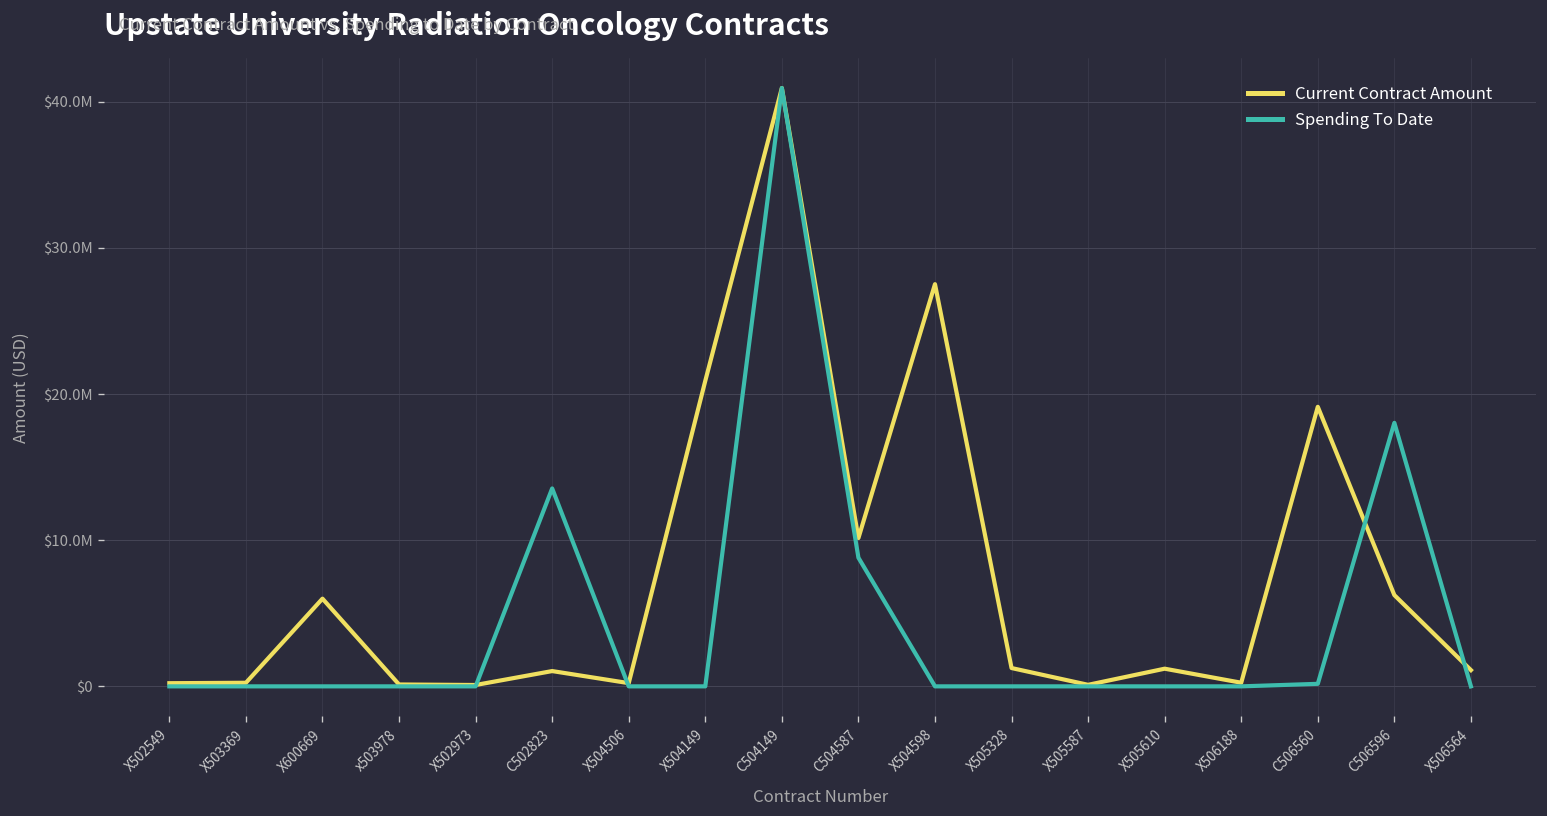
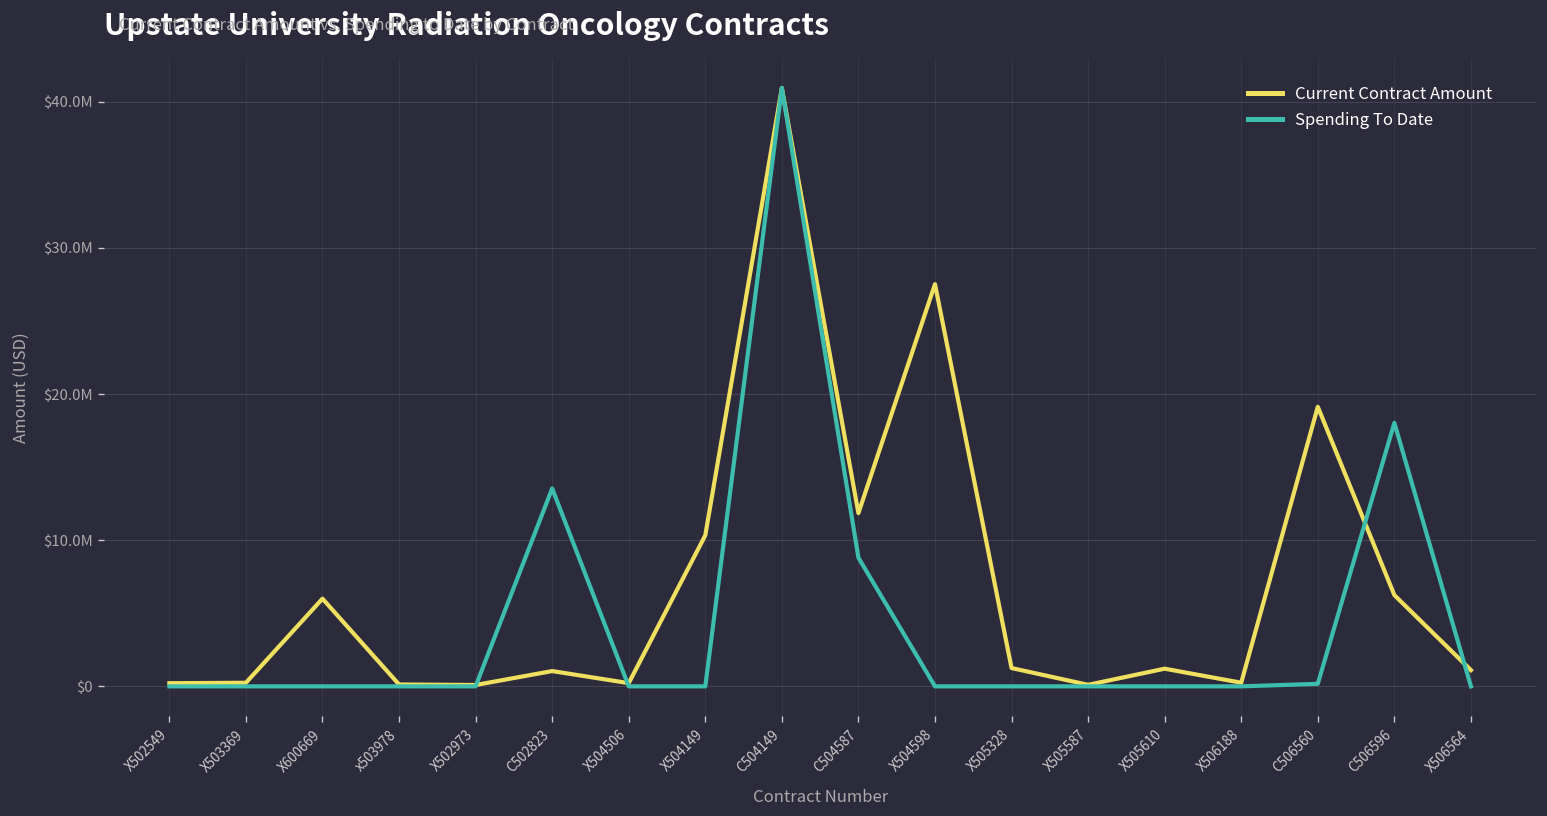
Current Contract Amount, X504149: $20900000 -> $10300000
Current Contract Amount, C504587: $10100000 -> $11900000
